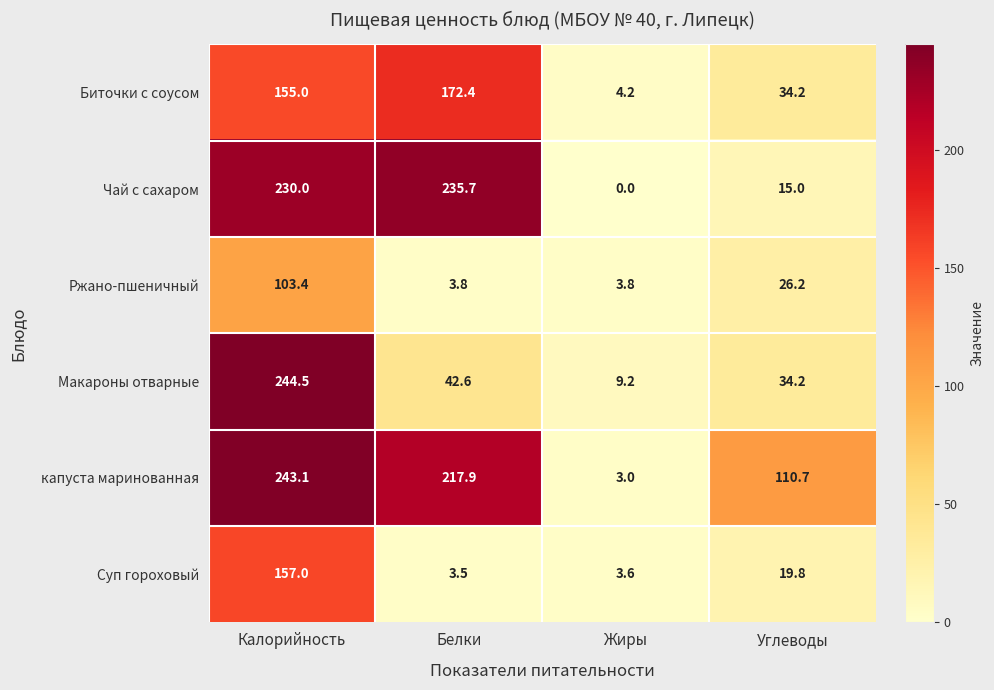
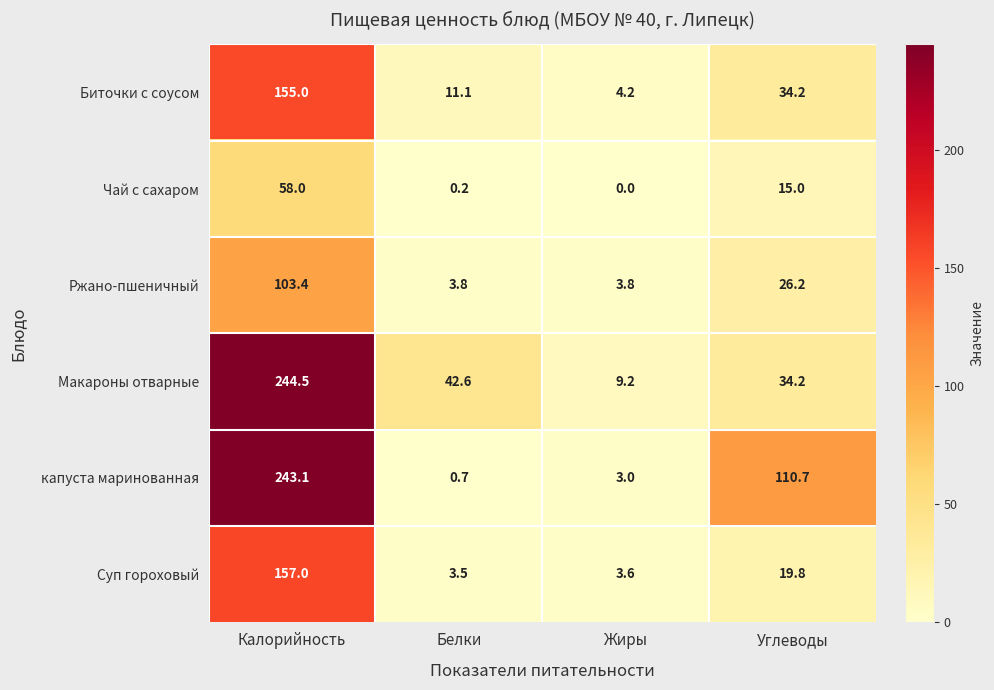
Биточки с соусом, Белки: 172.4 -> 11.1
Чай с сахаром, Калорийность: 230.0 -> 58.0
Чай с сахаром, Белки: 235.7 -> 0.2
капуста маринованная, Белки: 217.9 -> 0.7
